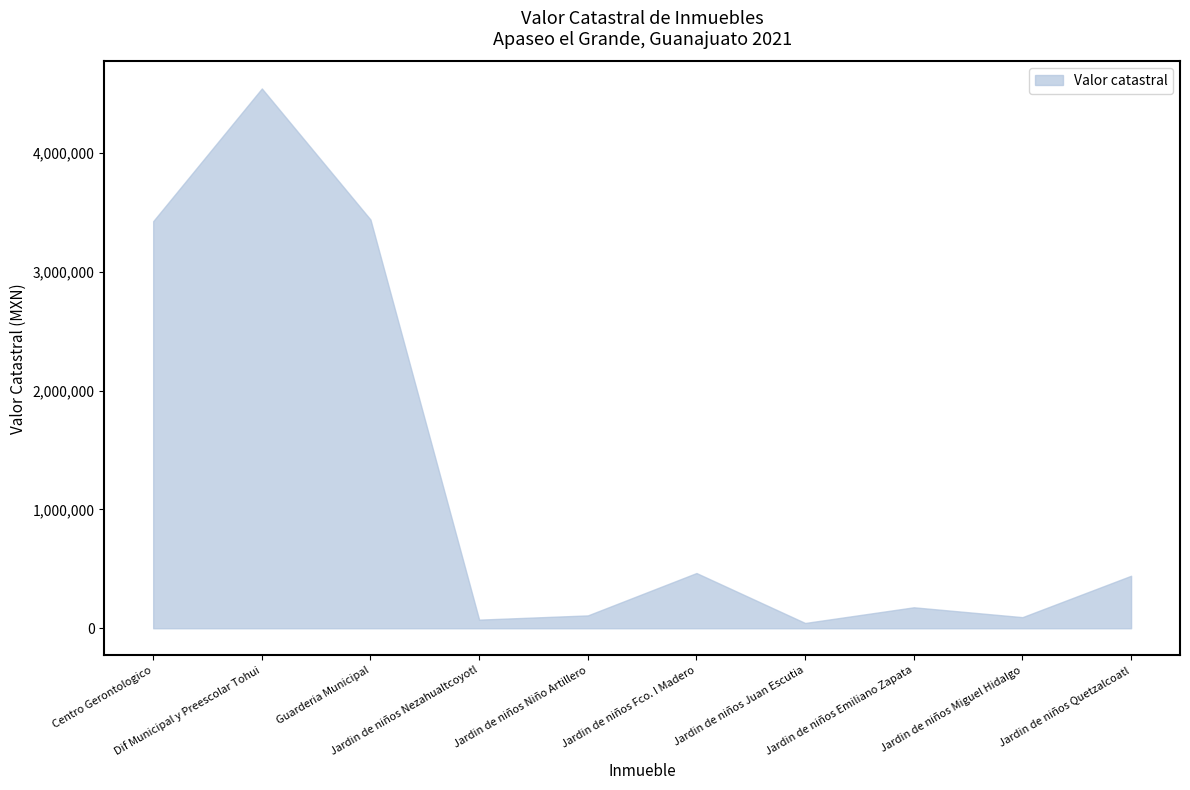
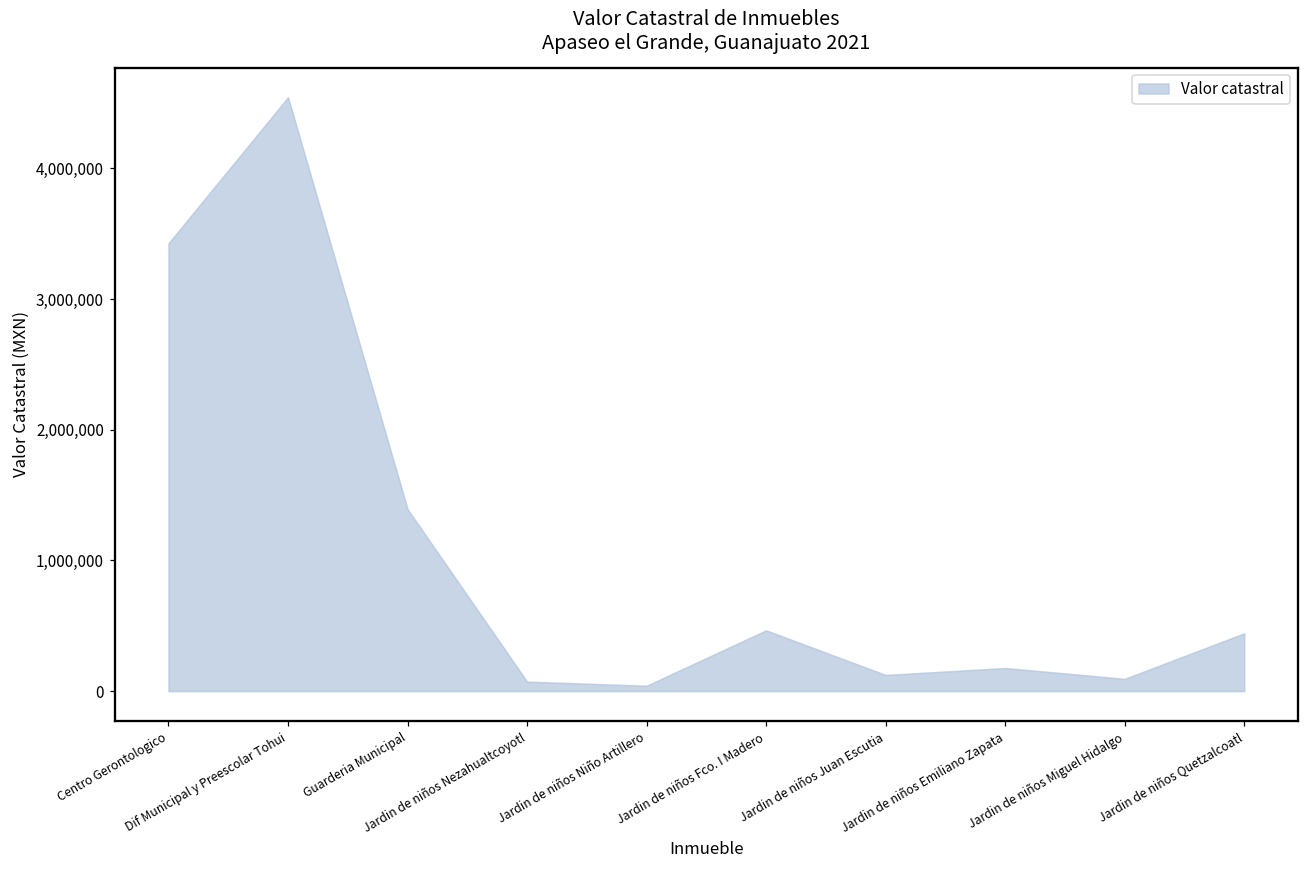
Guarderia Municipal: 3,440,000 -> 1,390,000
Jardin de niños Niño Artillero: 110,000 -> 40,000
Jardin de niños Juan Escutia: 40,000 -> 120,000
